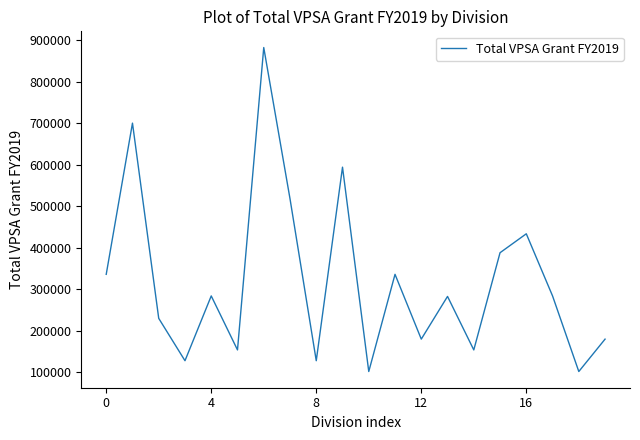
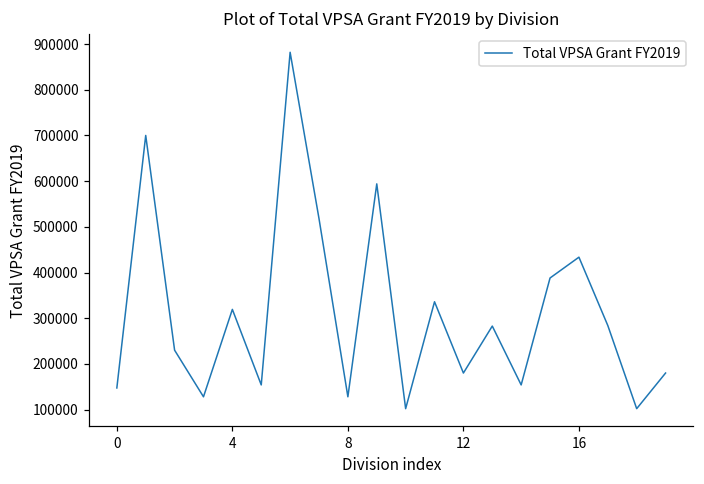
0: 340000 -> 150000
4: 280000 -> 320000
